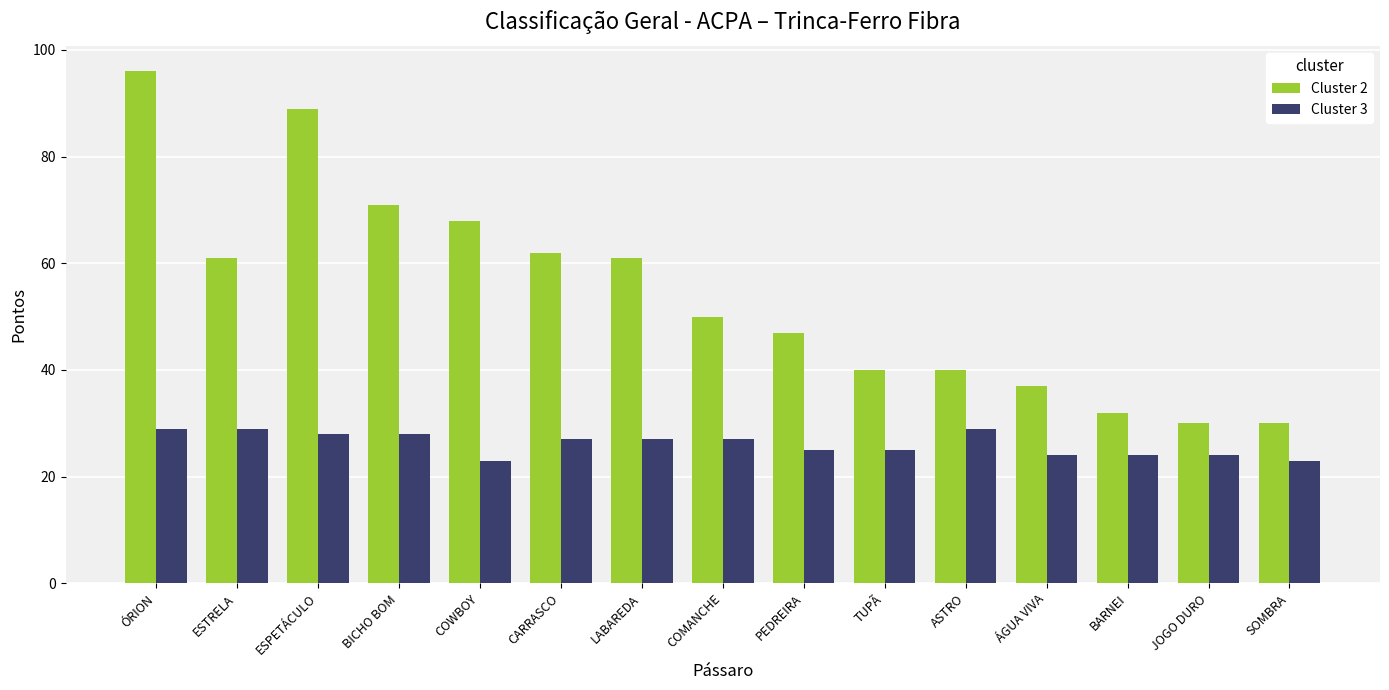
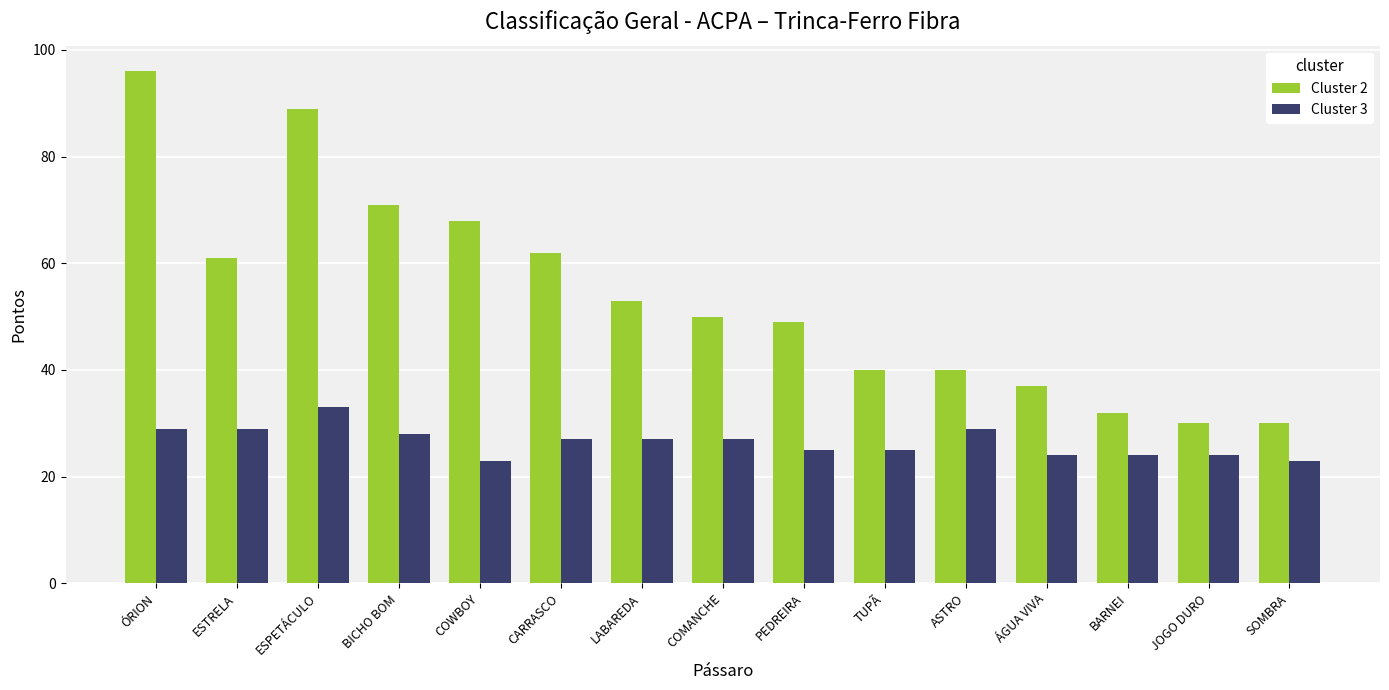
Cluster 3, ESPETÁCULO: 28 -> 33
Cluster 2, LABAREDA: 61 -> 53
Cluster 2, PEDREIRA: 47 -> 49
